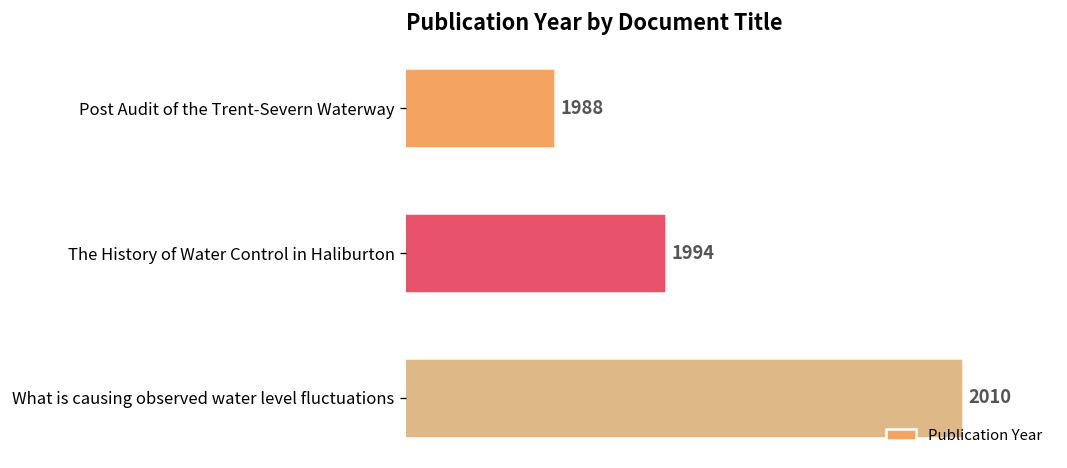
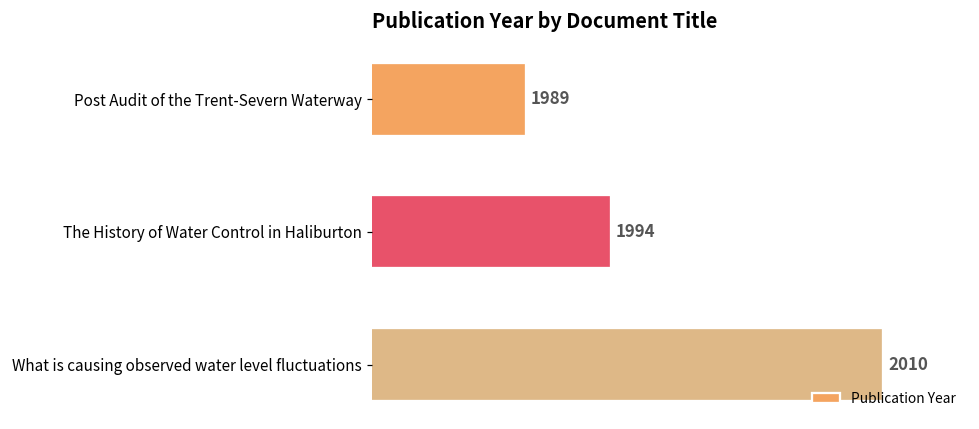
Post Audit of the Trent-Severn Waterway: 1988 -> 1989
